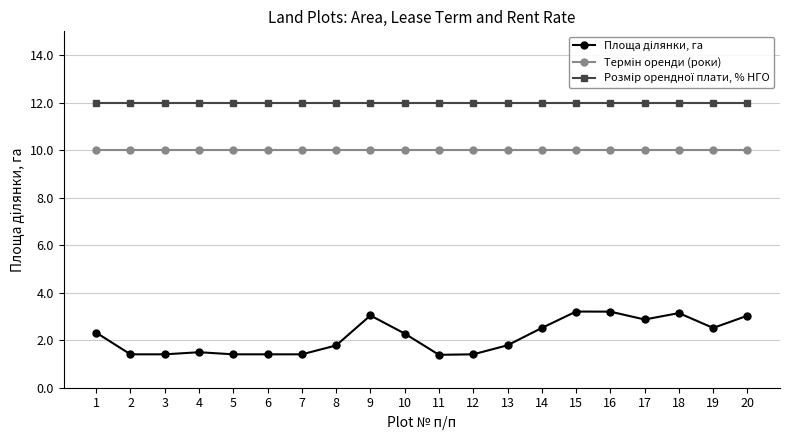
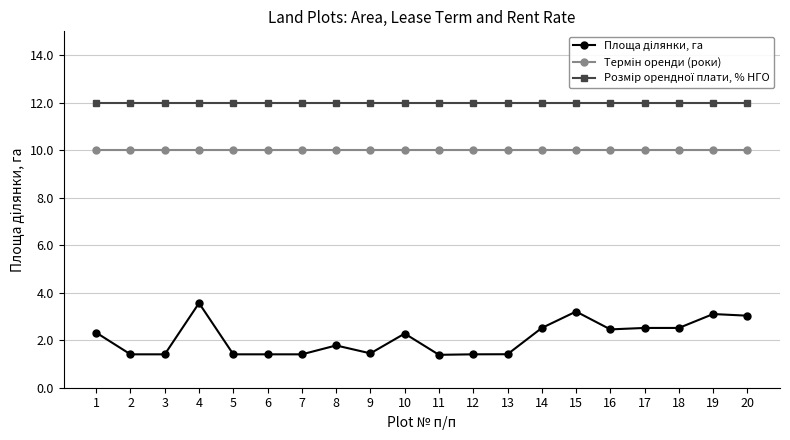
Площа ділянки, га, 4: 1.5 -> 3.6
Площа ділянки, га, 9: 3.0 -> 1.4
Площа ділянки, га, 13: 1.8 -> 1.4
Площа ділянки, га, 16: 3.2 -> 2.5
Площа ділянки, га, 17: 2.9 -> 2.5
Площа ділянки, га, 18: 3.1 -> 2.5
Площа ділянки, га, 19: 2.5 -> 3.1
